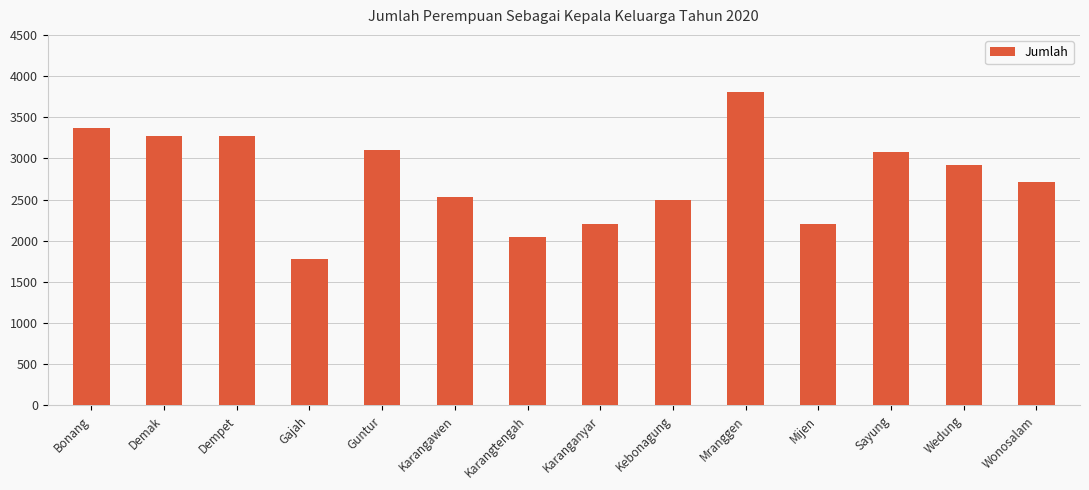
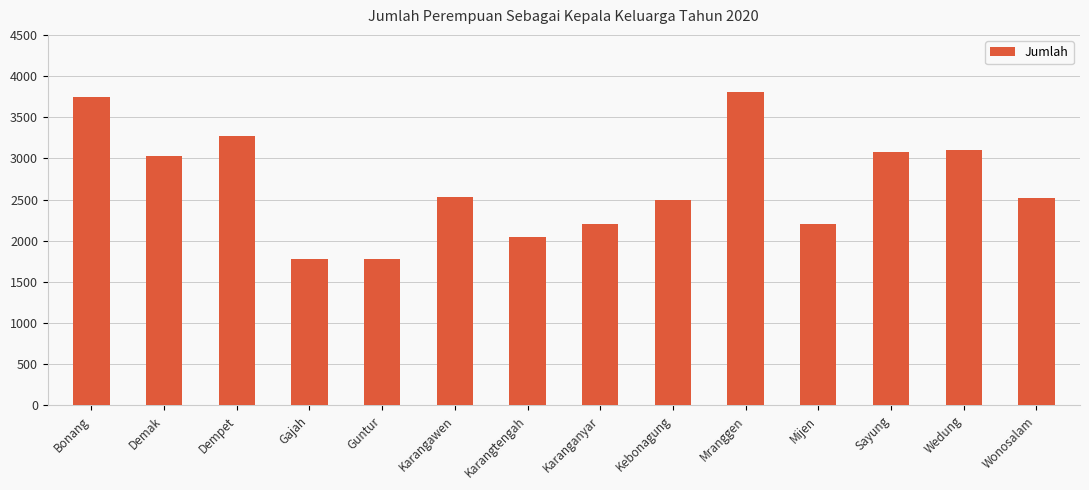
Bonang: 3400 -> 3700
Demak: 3300 -> 3000
Guntur: 3100 -> 1800
Wedung: 2900 -> 3100
Wonosalam: 2700 -> 2500
